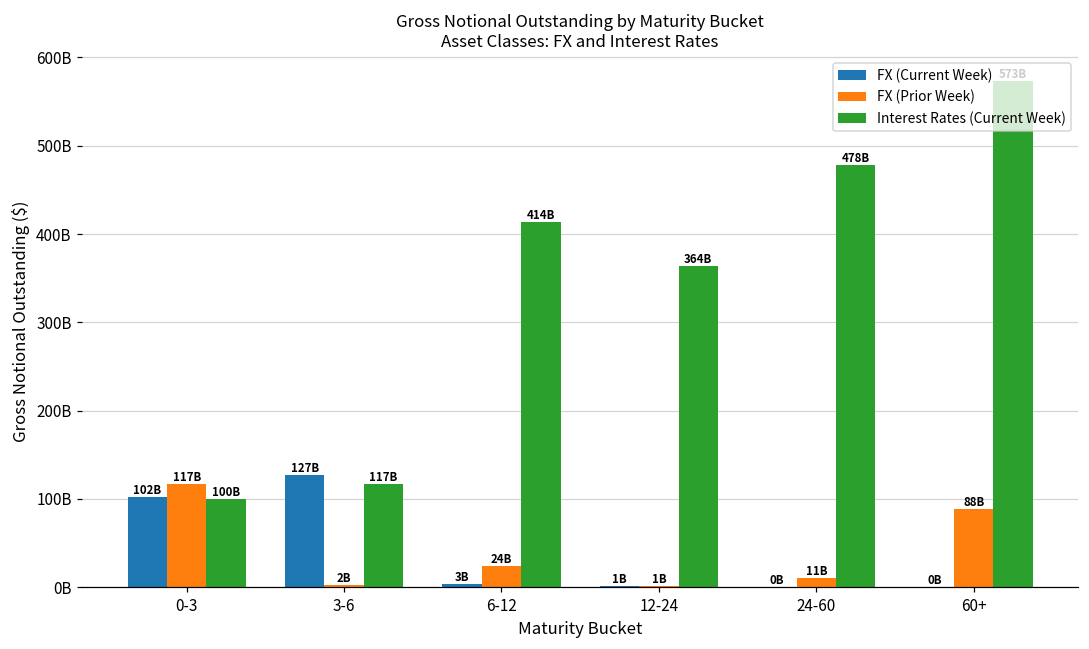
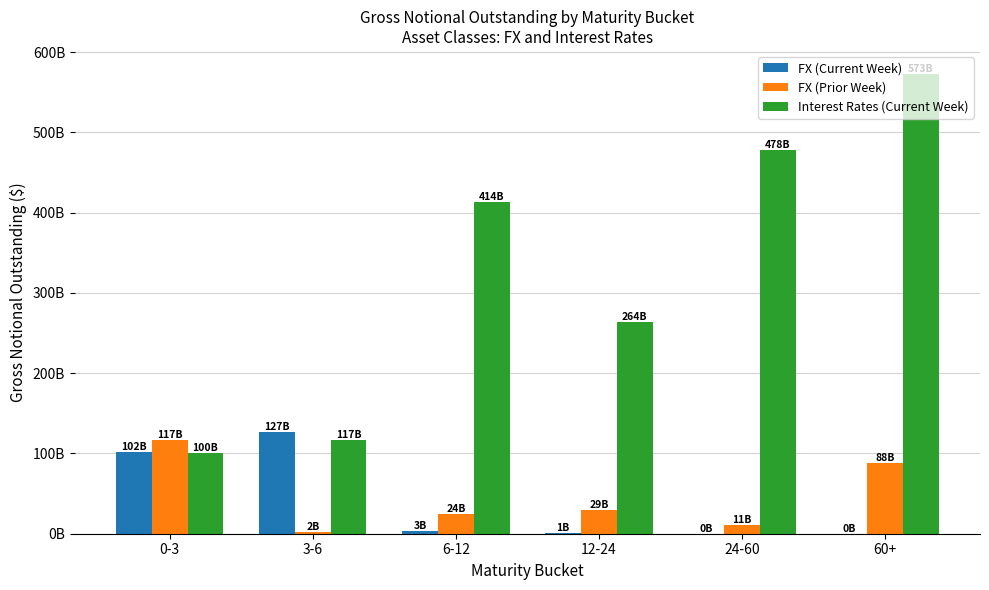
FX (Prior Week), 12-24: 1B -> 29B
Interest Rates (Current Week), 12-24: 364B -> 264B
